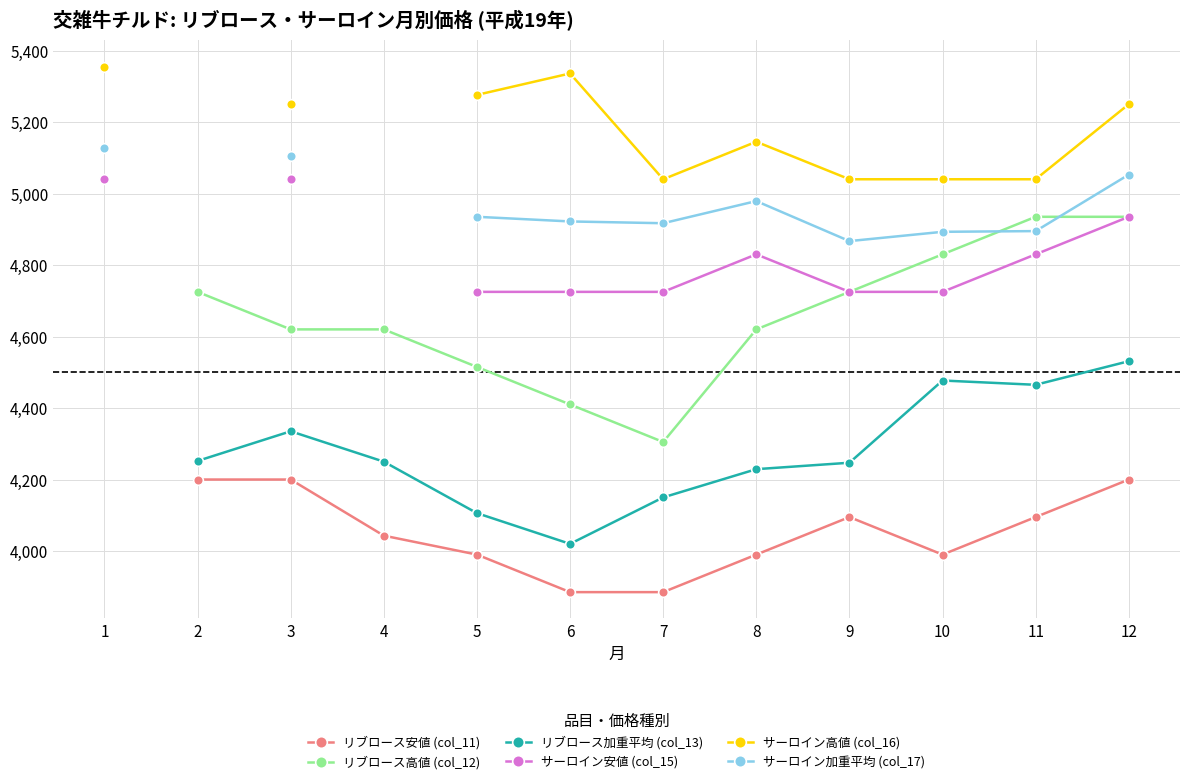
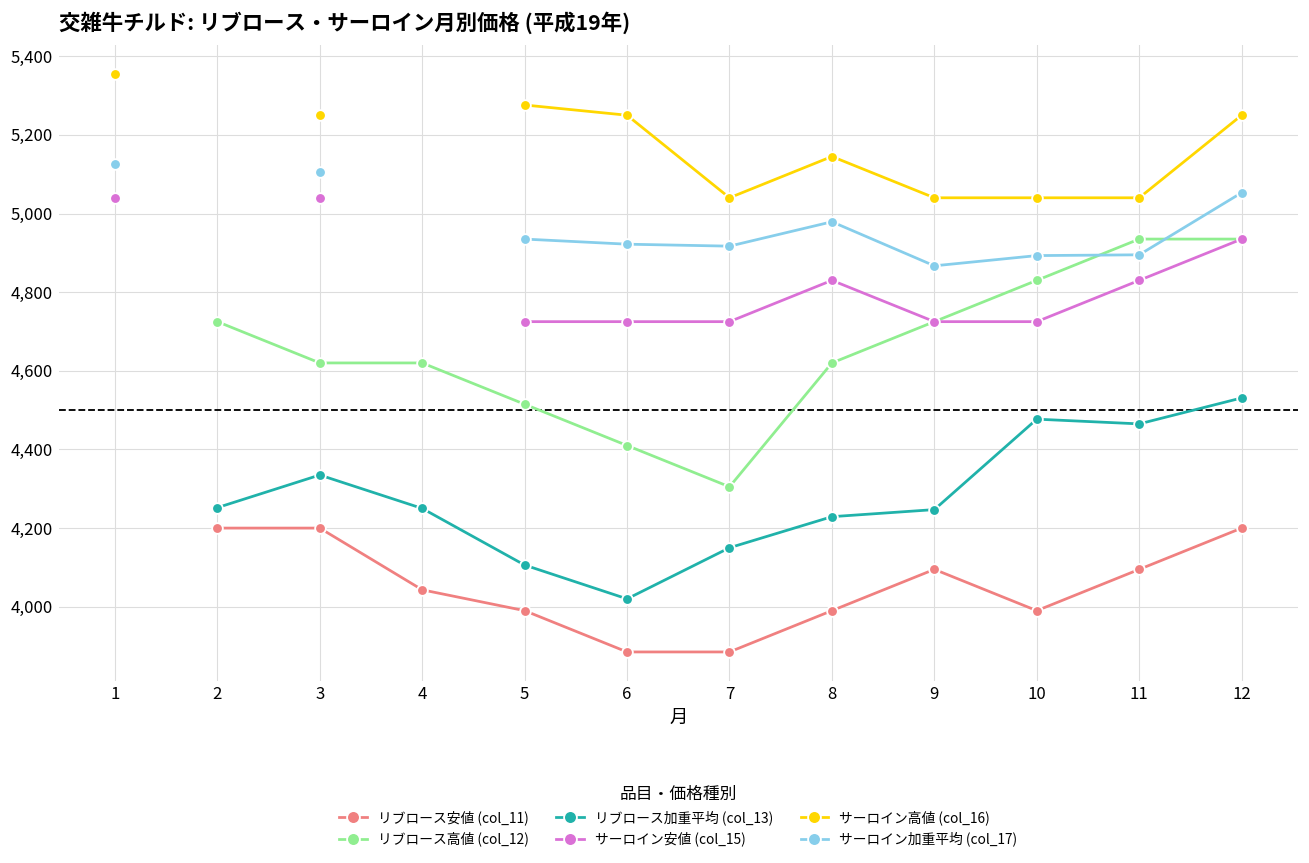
サーロイン高値 (col_16), 6: 5,340 -> 5,250
